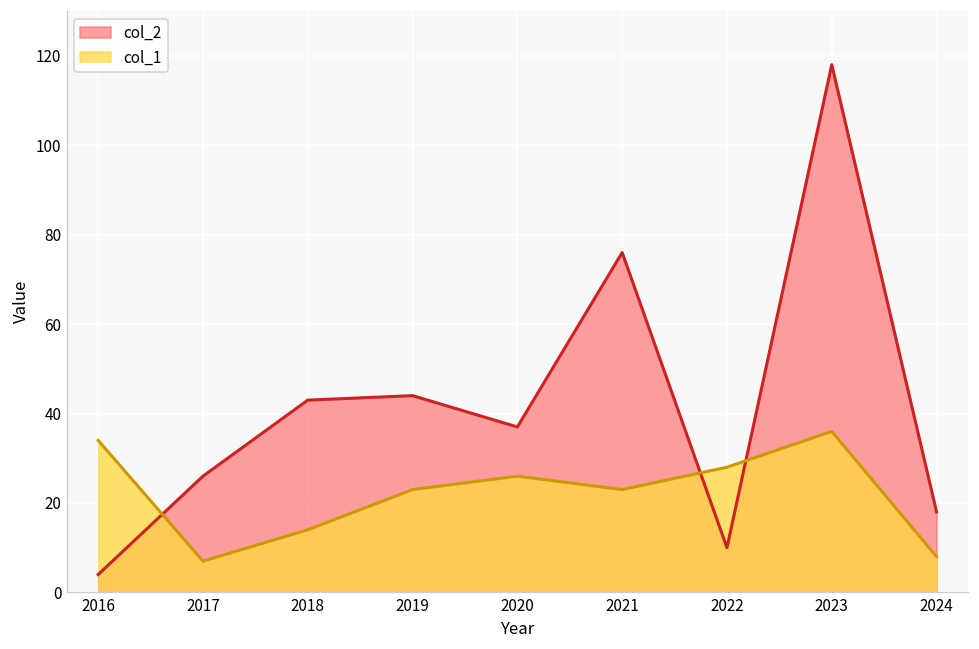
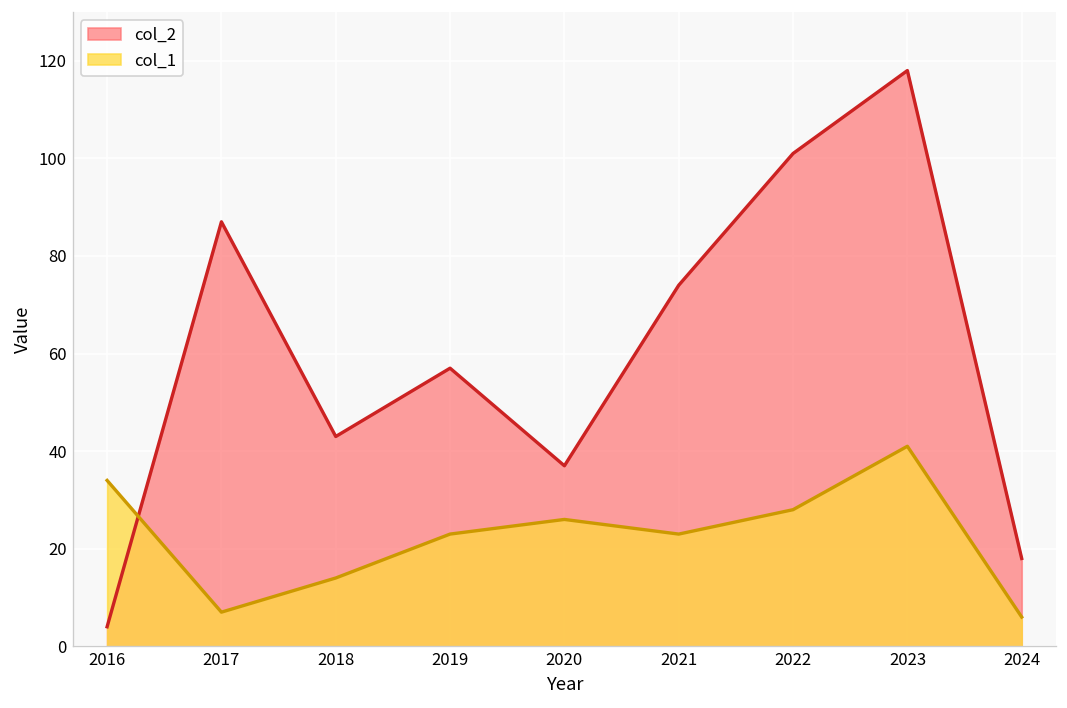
col_2, 2017: 26 -> 87
col_2, 2019: 44 -> 57
col_2, 2021: 76 -> 74
col_2, 2022: 10 -> 101
col_1, 2023: 36 -> 41
col_1, 2024: 8 -> 6
